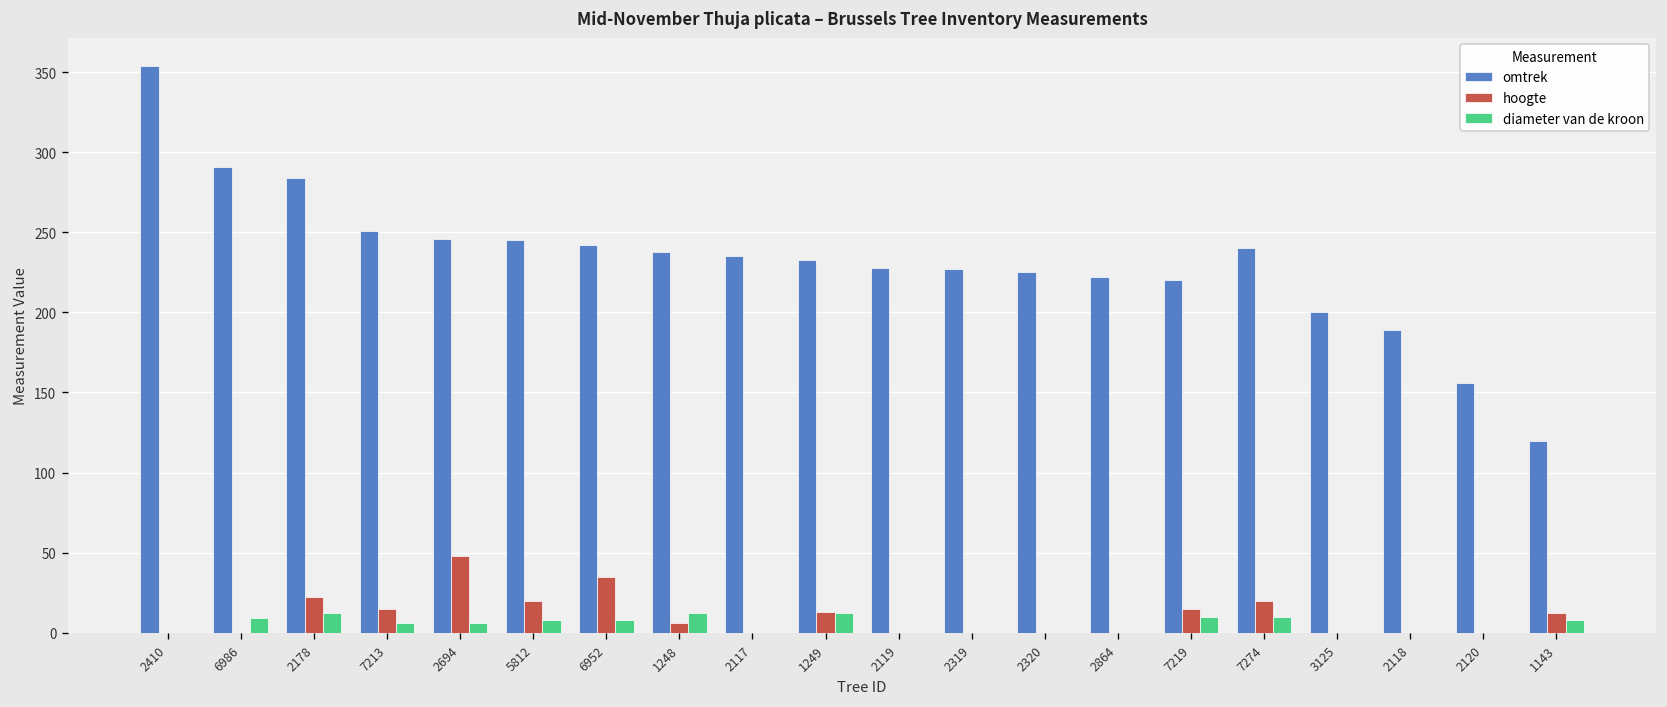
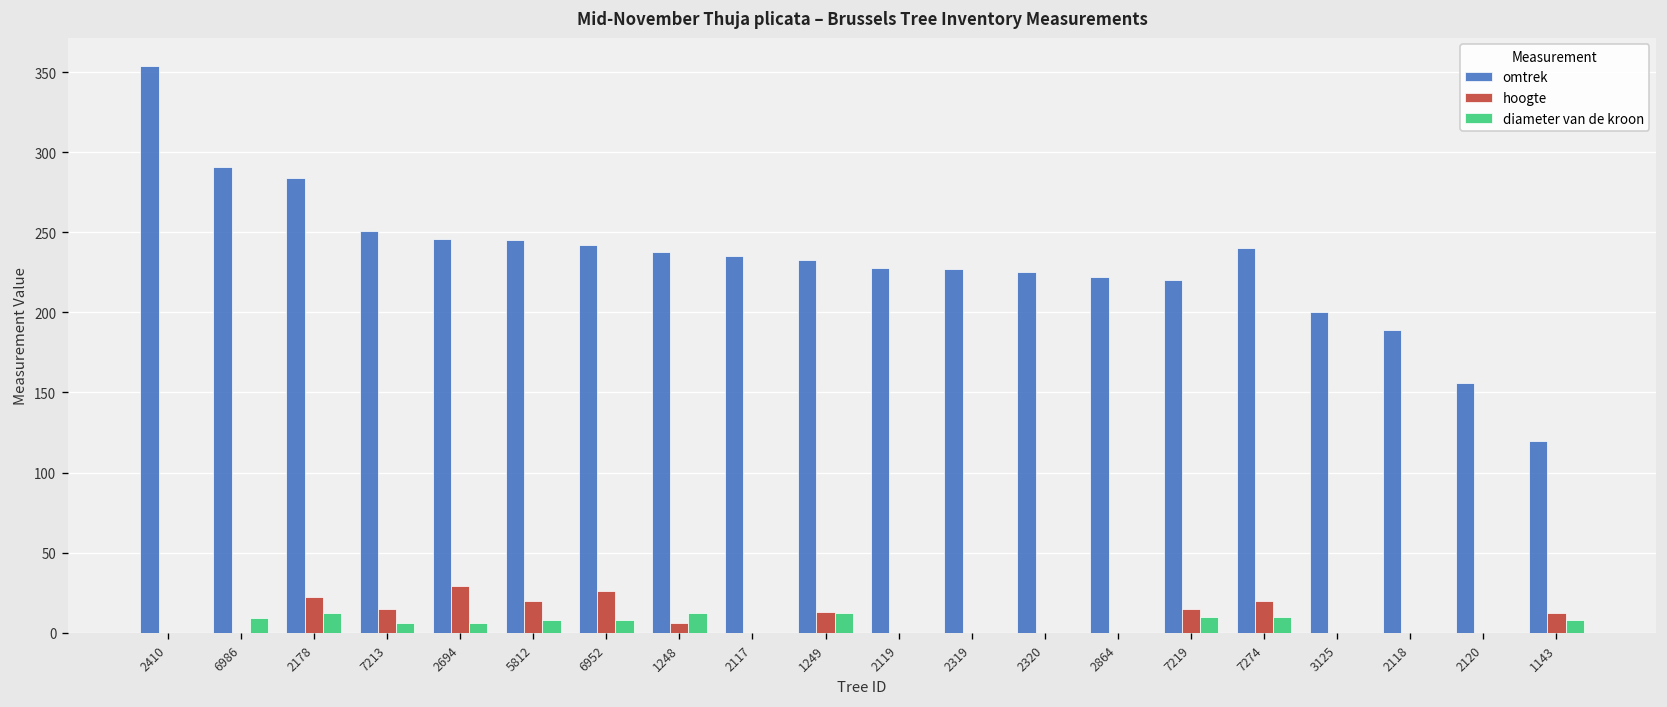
hoogte, 2694: 48 -> 29
hoogte, 6952: 35 -> 26
